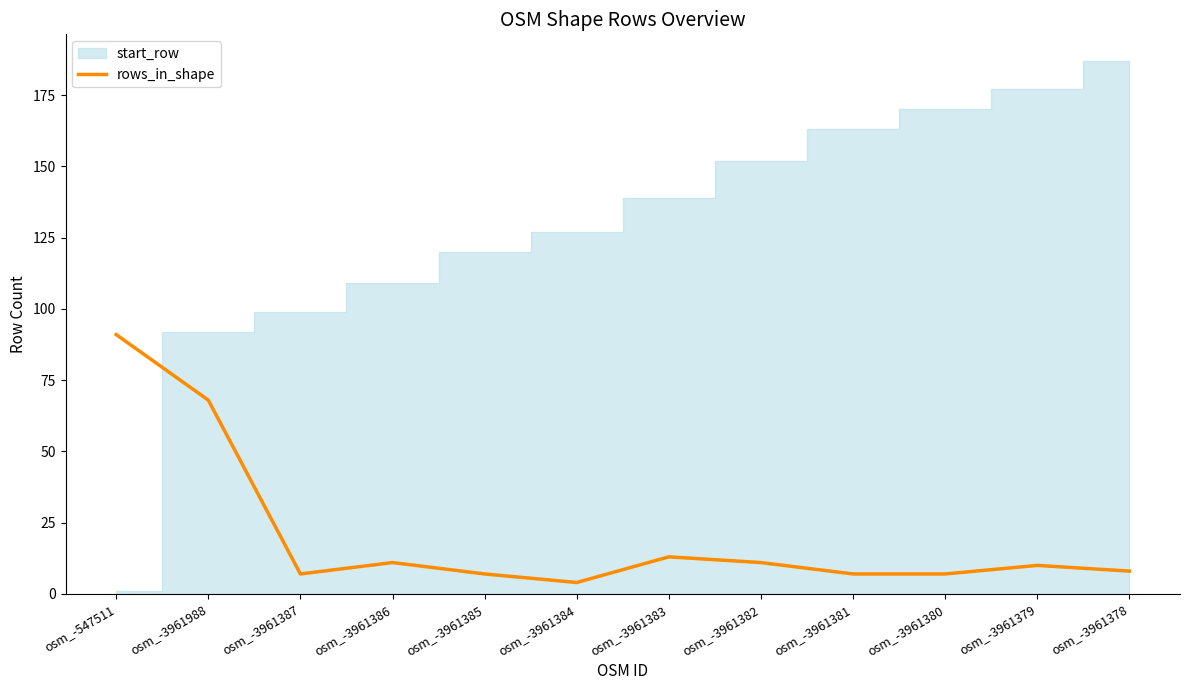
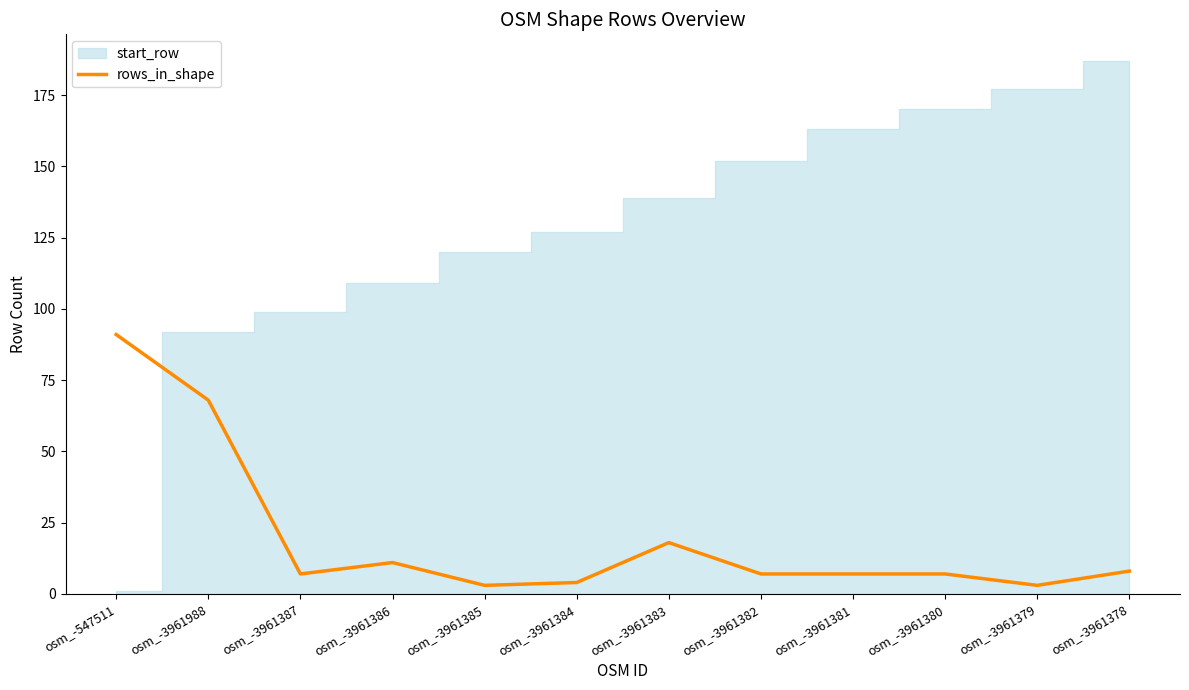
rows_in_shape, osm_-3961385: 7 -> 3
rows_in_shape, osm_-3961383: 13 -> 18
rows_in_shape, osm_-3961382: 11 -> 7
rows_in_shape, osm_-3961379: 10 -> 3
